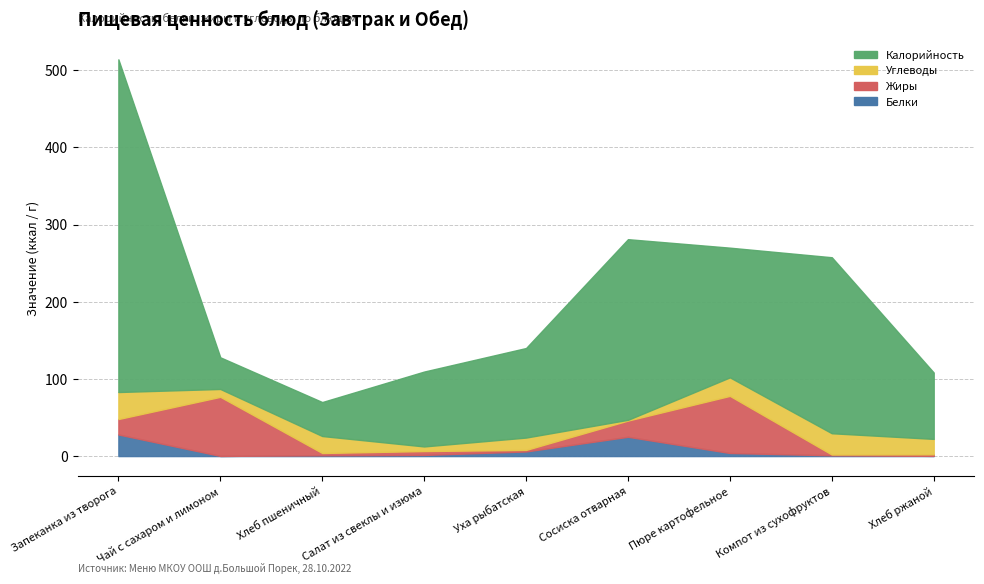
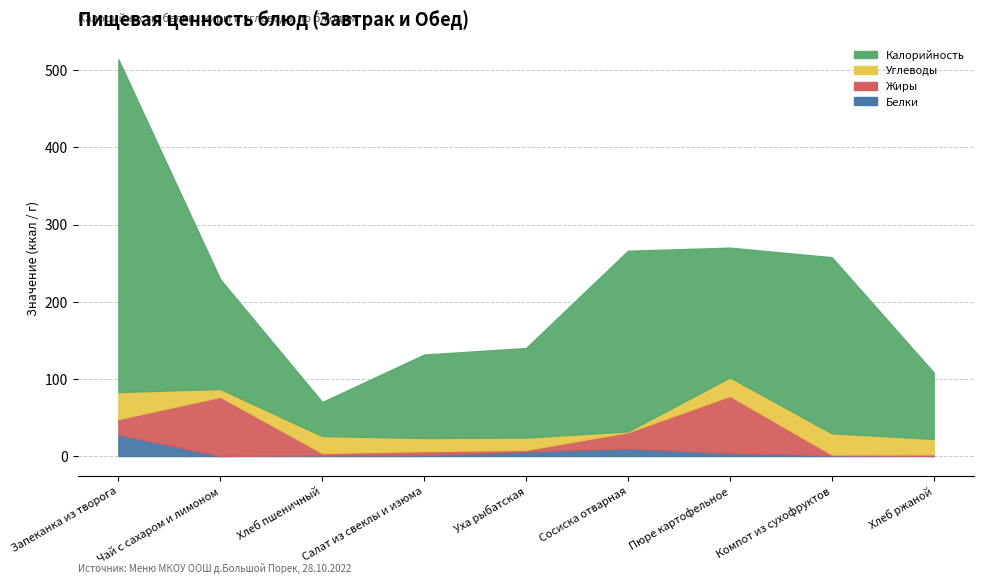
Калорийность, Чай с сахаром и лимоном: 40 -> 140
Углеводы, Салат из свеклы и изюма: 10 -> 20
Калорийность, Салат из свеклы и изюма: 100 -> 110
Белки, Сосиска отварная: 30 -> 10
